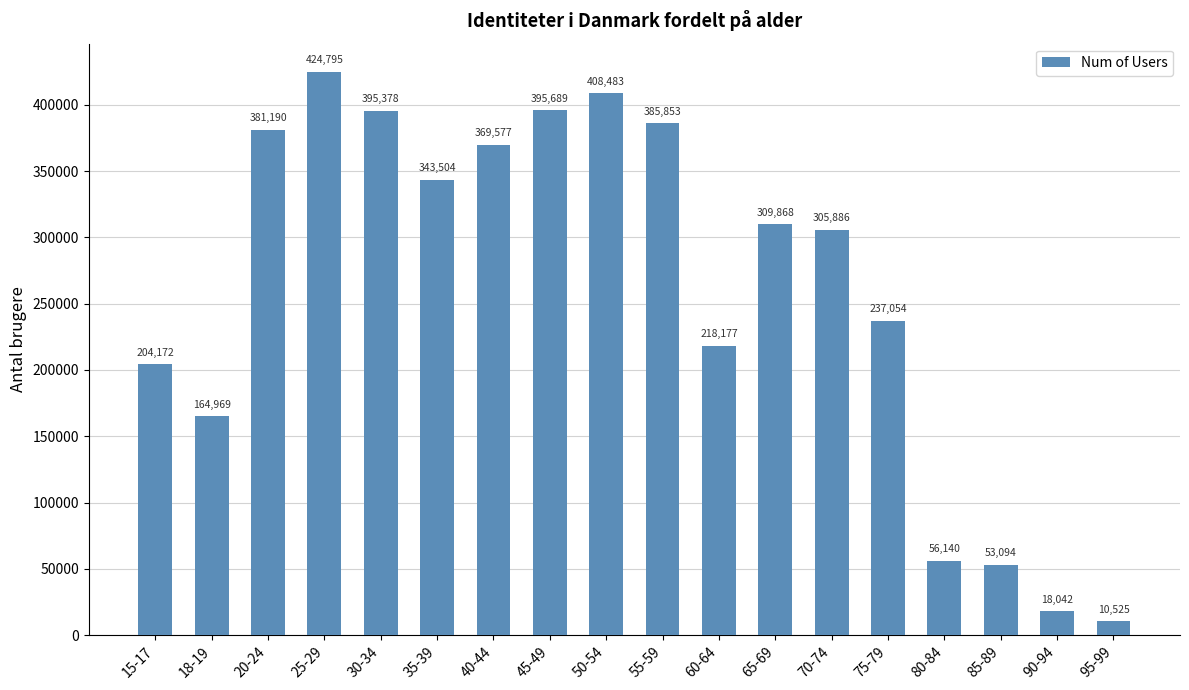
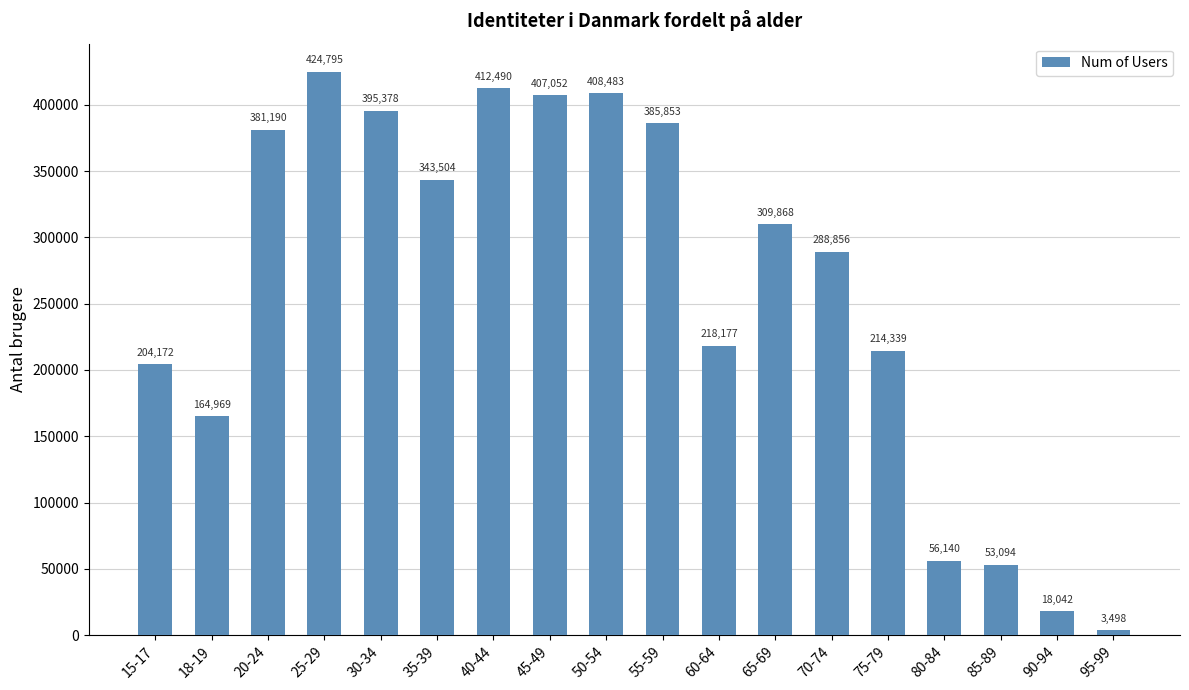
40-44: 369,577 -> 412,490
45-49: 395,689 -> 407,052
70-74: 305,886 -> 288,856
75-79: 237,054 -> 214,339
95-99: 10,525 -> 3,498
